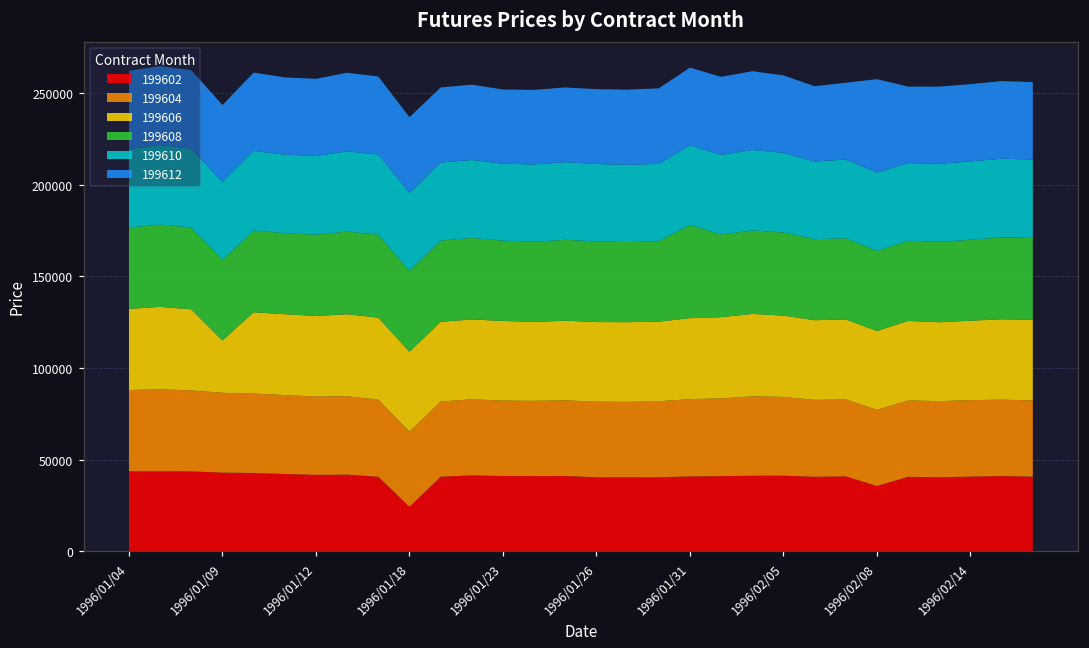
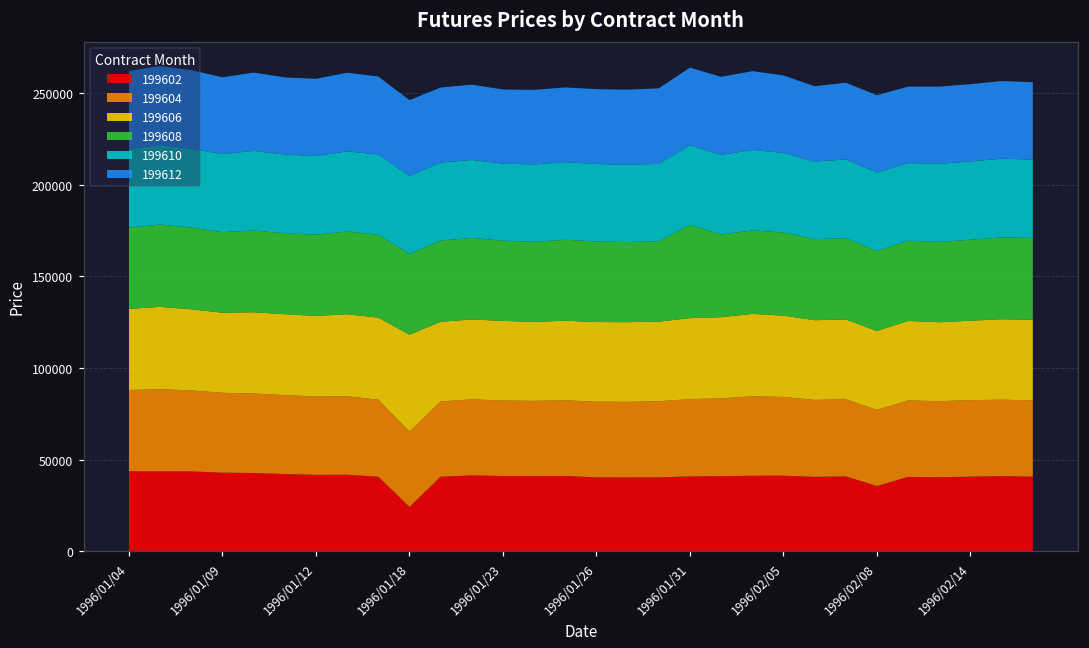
199606, 1996/01/09: 29000 -> 44000
199606, 1996/01/18: 44000 -> 53000
199612, 1996/02/08: 51000 -> 42000
